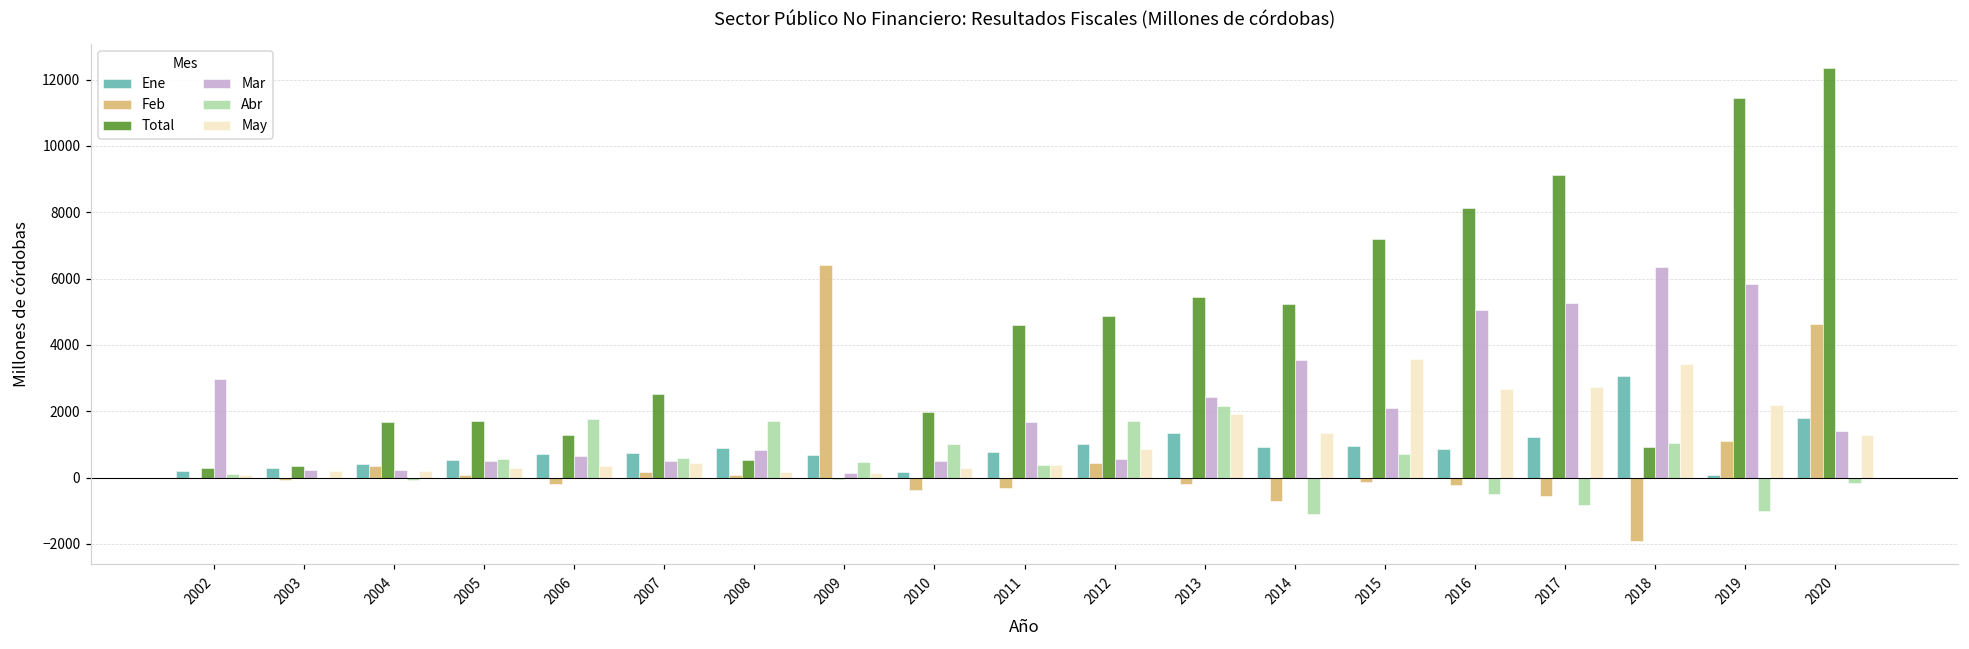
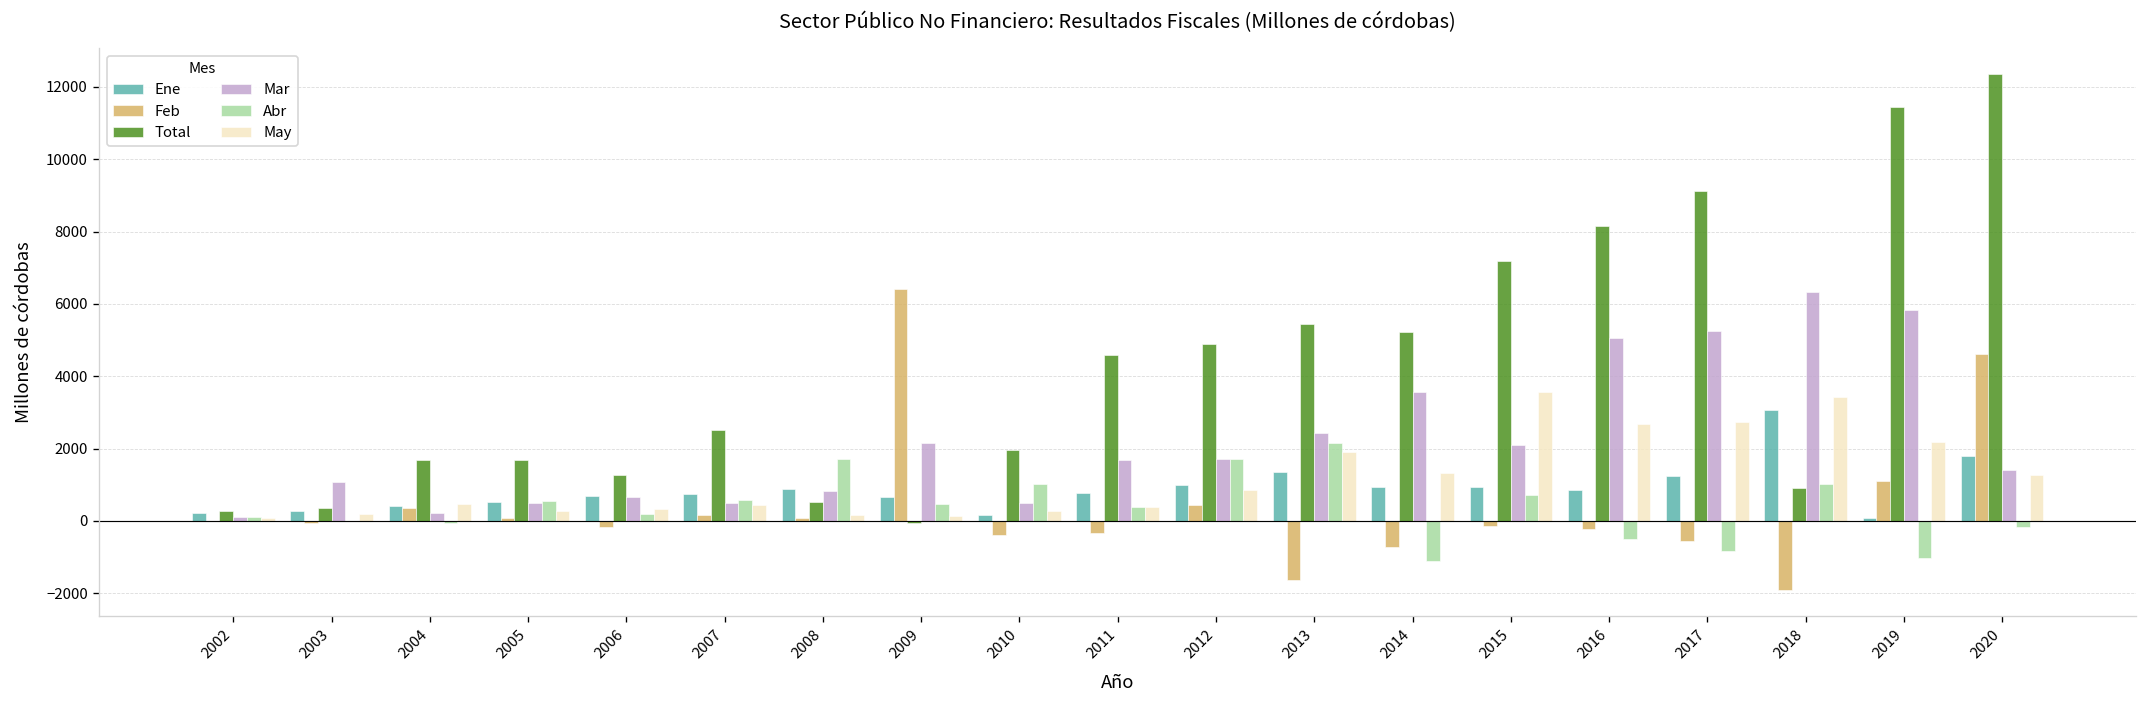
Mar, 2002: 3000 -> 100
Mar, 2003: 200 -> 1100
May, 2004: 200 -> 500
Abr, 2006: 1800 -> 200
Mar, 2009: 100 -> 2200
Mar, 2012: 600 -> 1700
Feb, 2013: -200 -> -1600
